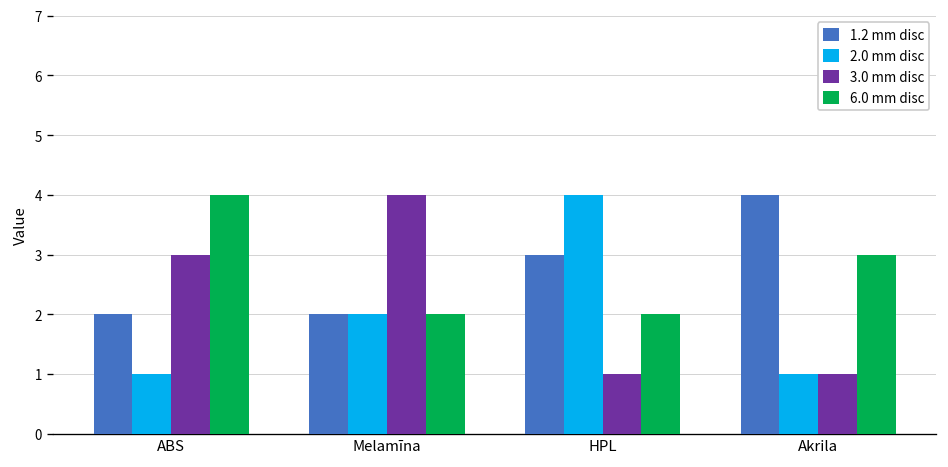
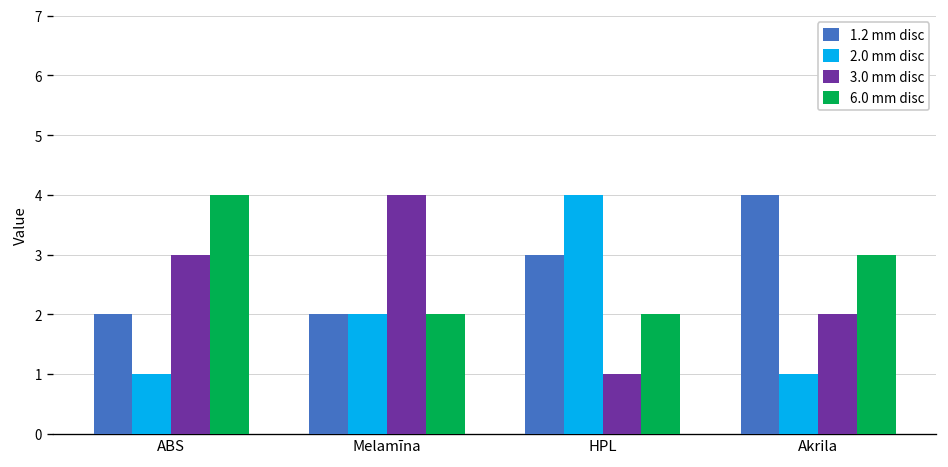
3.0 mm disc, Akrila: 1 -> 2
